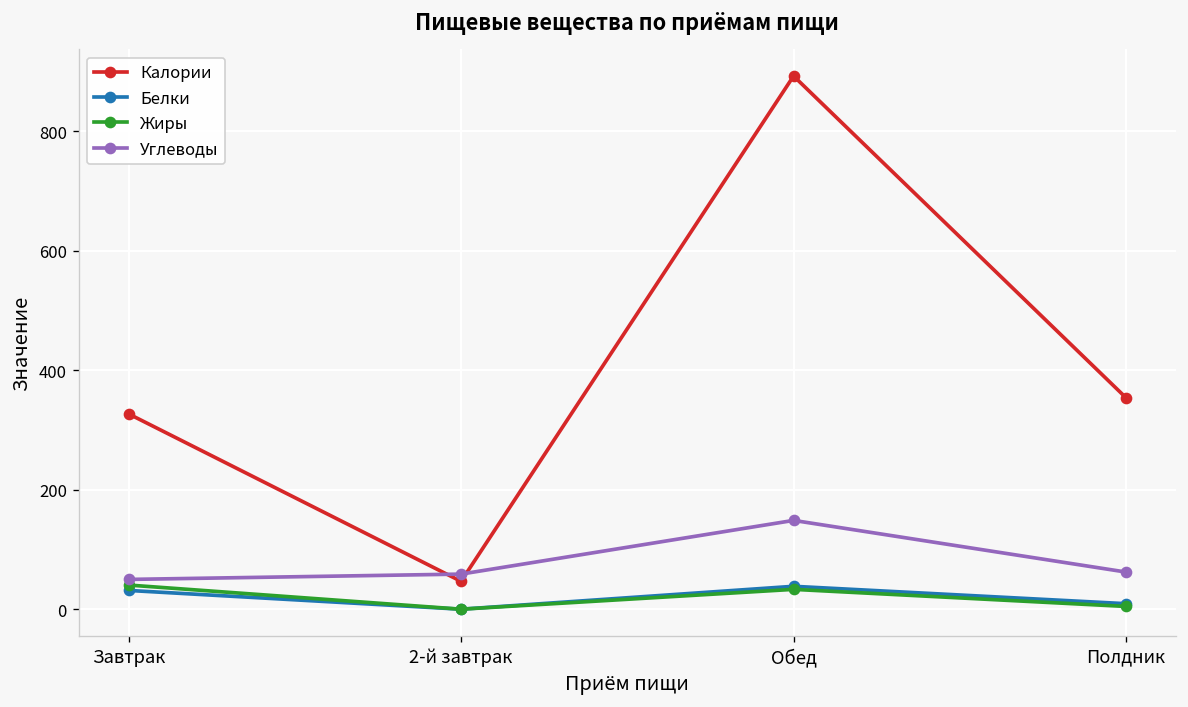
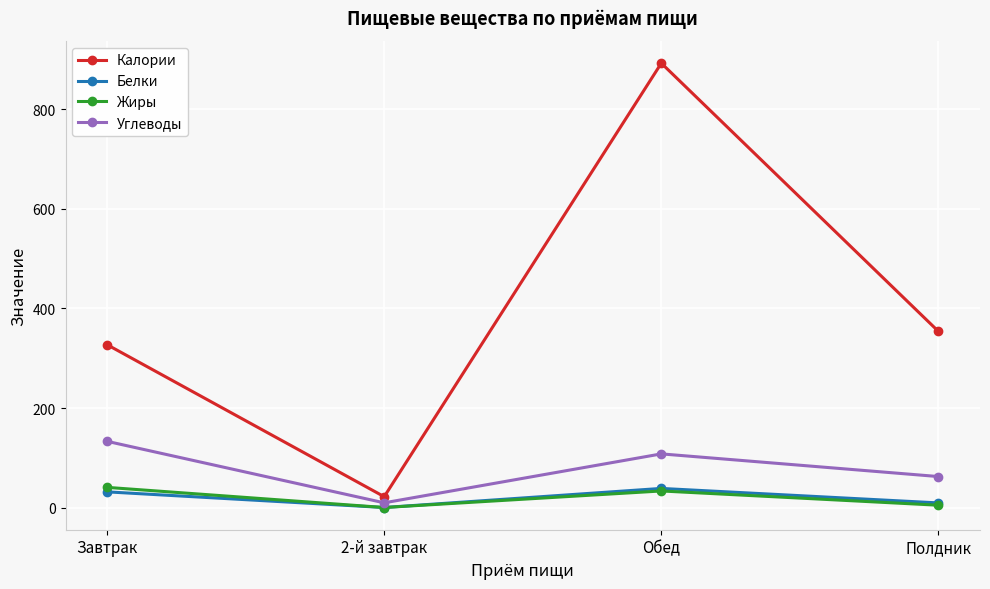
Углеводы, Завтрак: 50 -> 130
Калории, 2-й завтрак: 50 -> 20
Углеводы, 2-й завтрак: 60 -> 10
Углеводы, Обед: 150 -> 110
